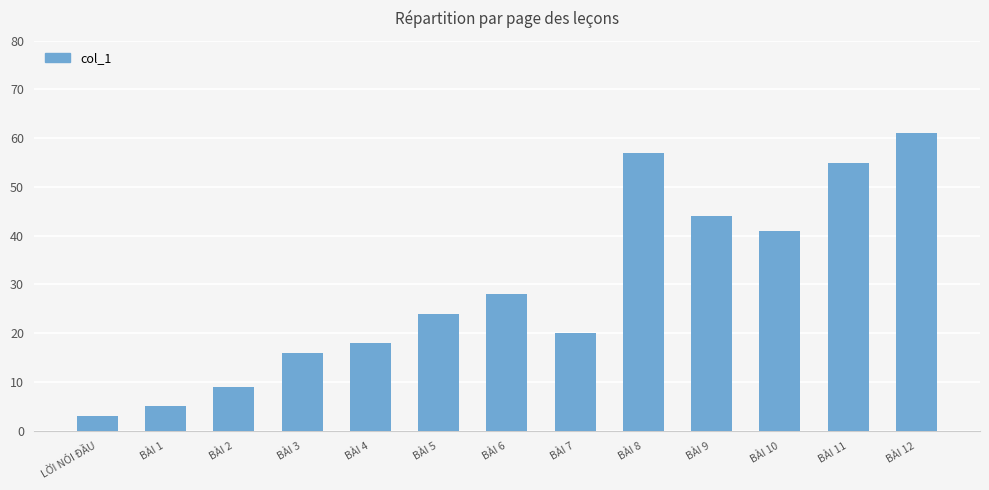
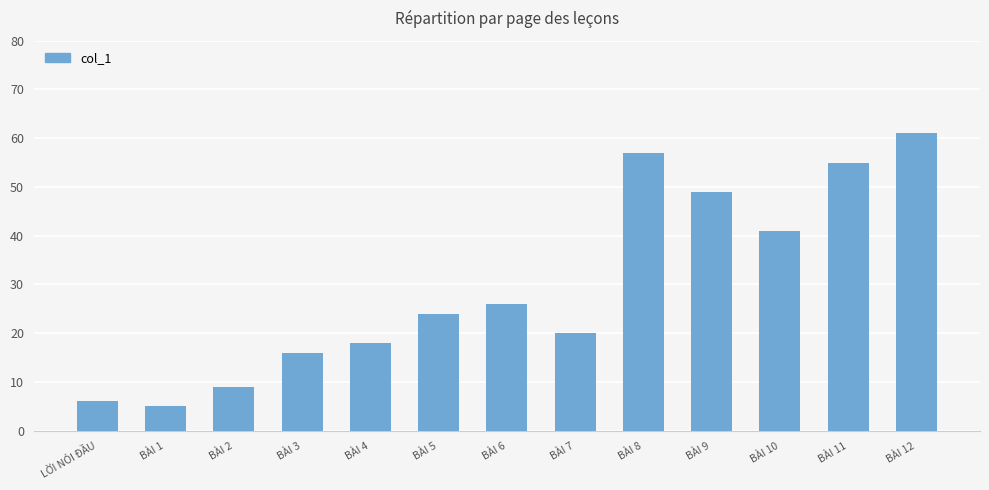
LỜI NÓI ĐẦU: 3 -> 6
BÀI 6: 28 -> 26
BÀI 9: 44 -> 49
